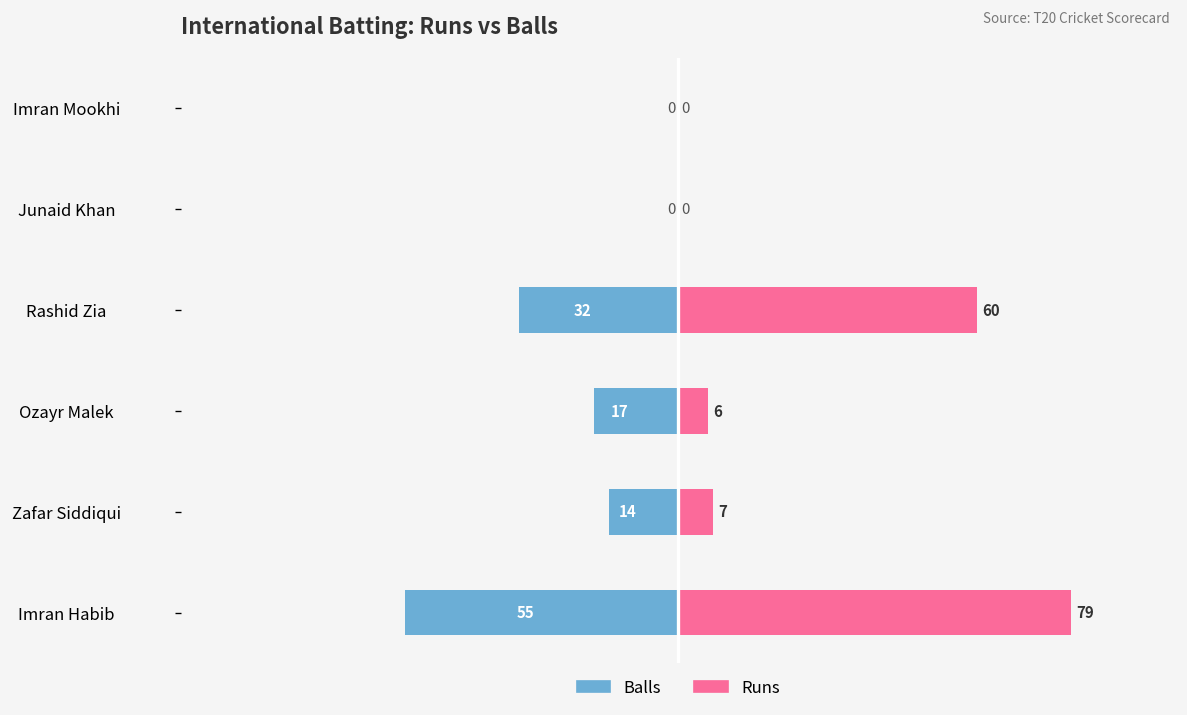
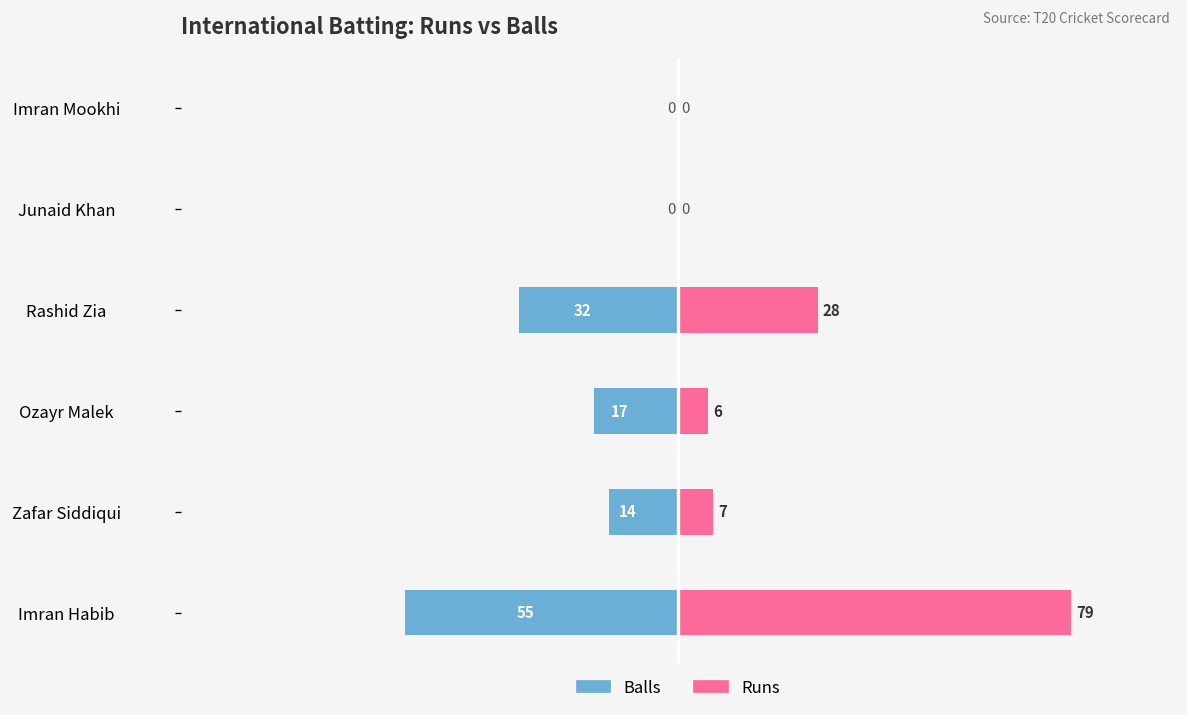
Runs, Rashid Zia: 60 -> 28
